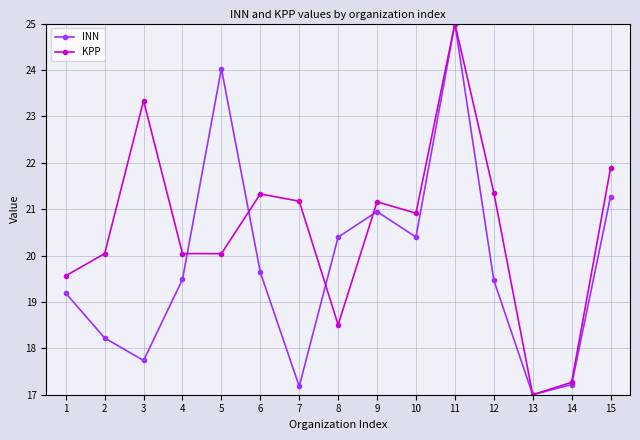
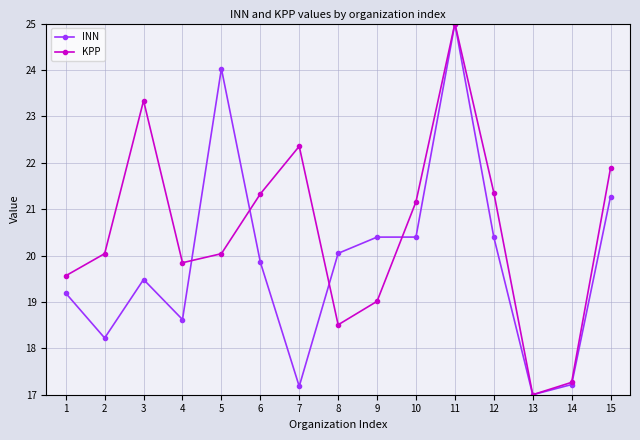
INN, 3: 17.7 -> 19.5
INN, 4: 19.5 -> 18.6
KPP, 4: 20.0 -> 19.8
INN, 6: 19.6 -> 19.9
KPP, 7: 21.2 -> 22.4
INN, 8: 20.4 -> 20.0
INN, 9: 20.9 -> 20.4
KPP, 9: 21.2 -> 19.0
KPP, 10: 20.9 -> 21.2
INN, 12: 19.5 -> 20.4
